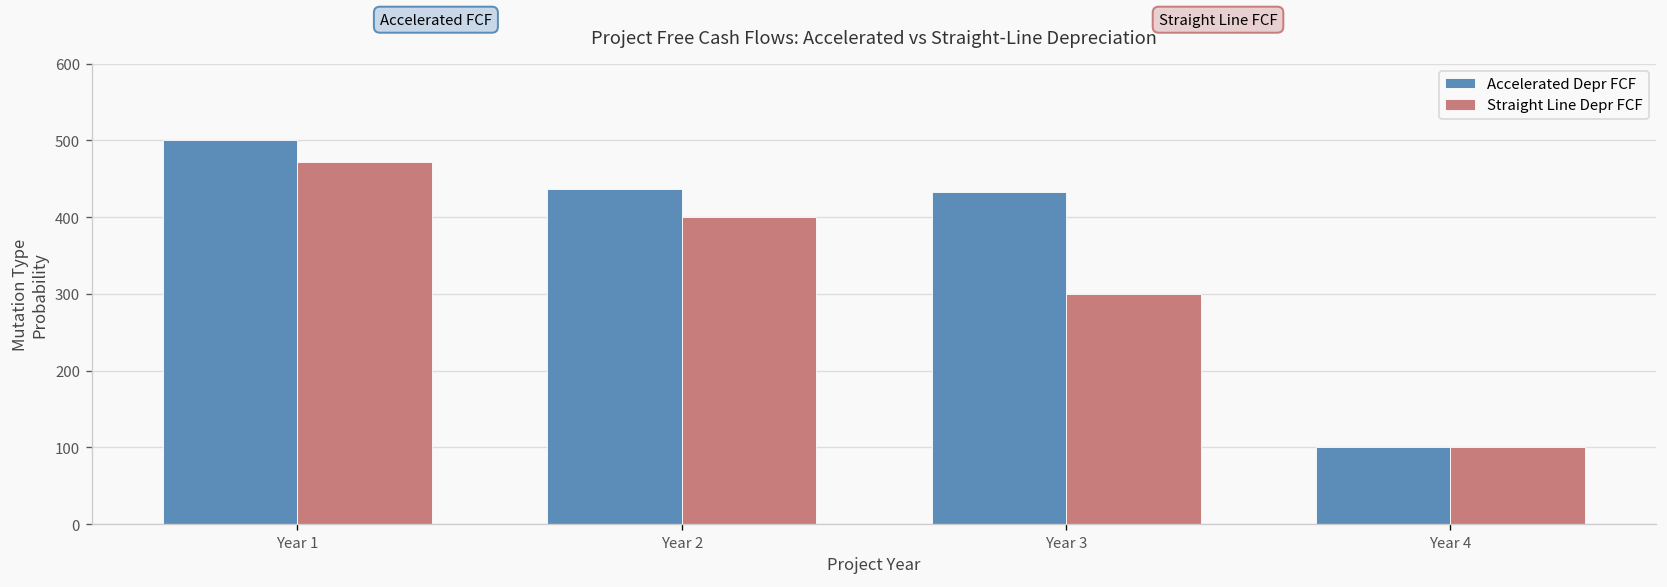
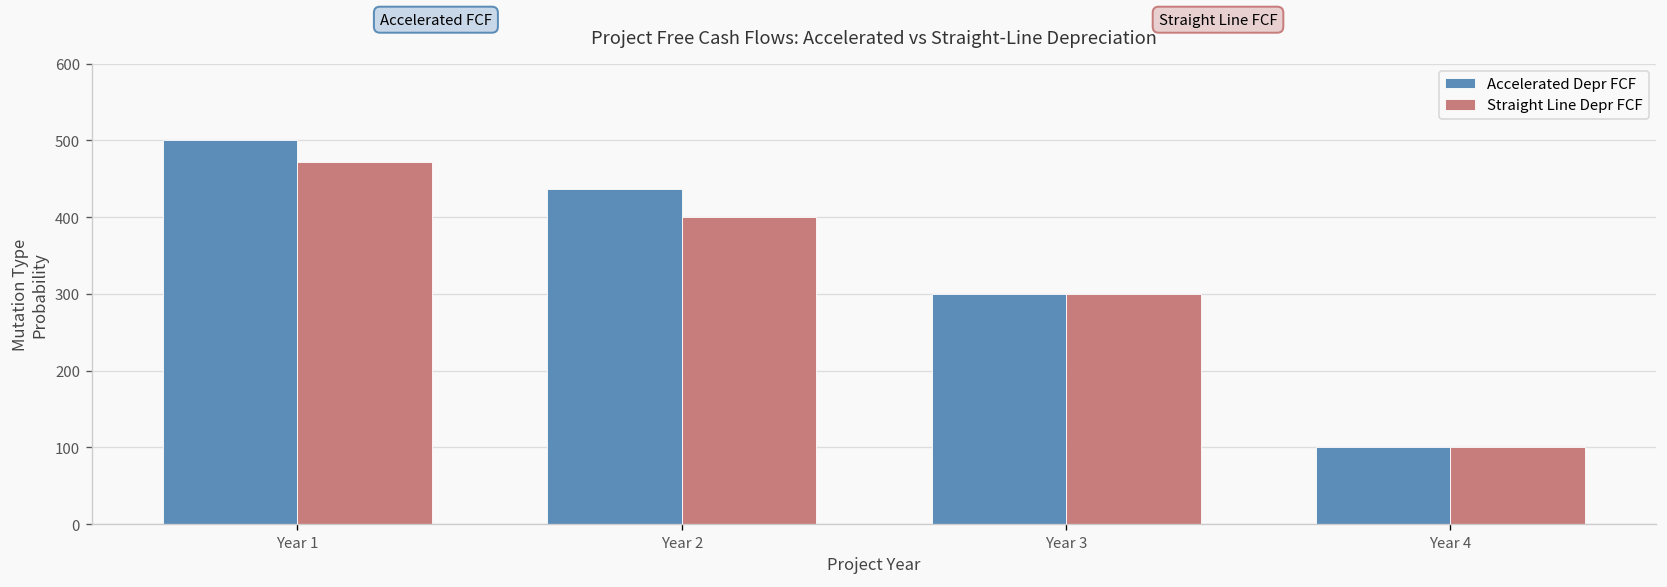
Accelerated Depr FCF, Year 3: 430 -> 300
